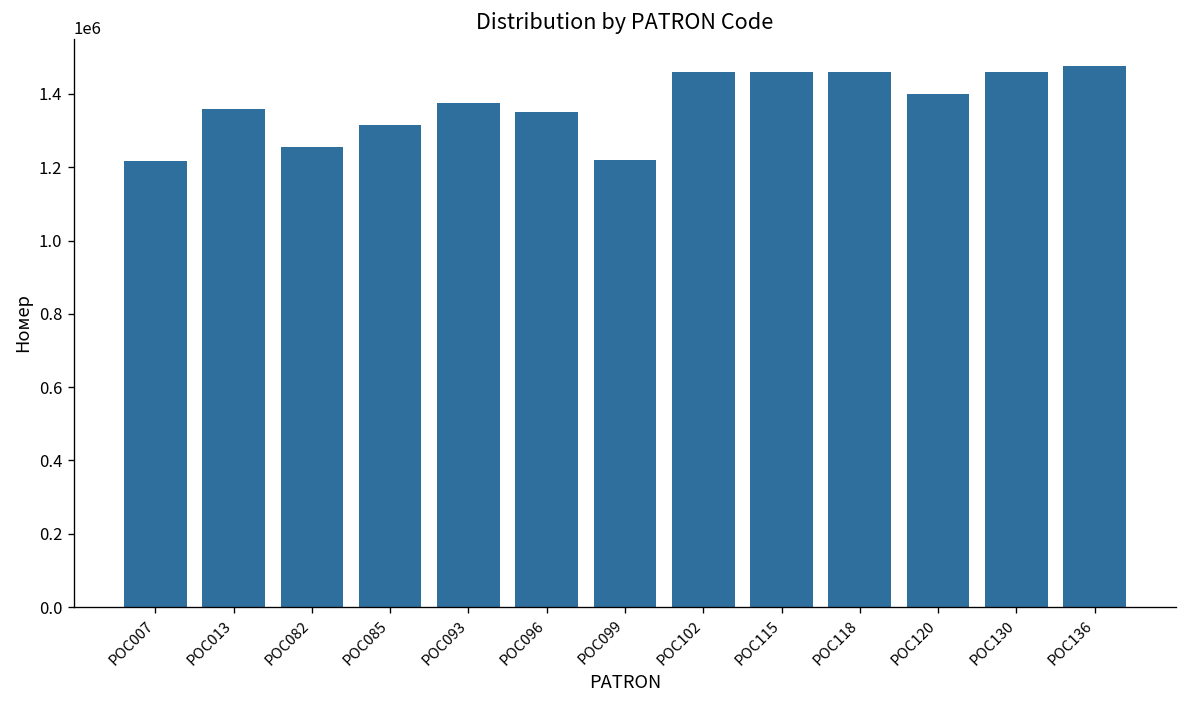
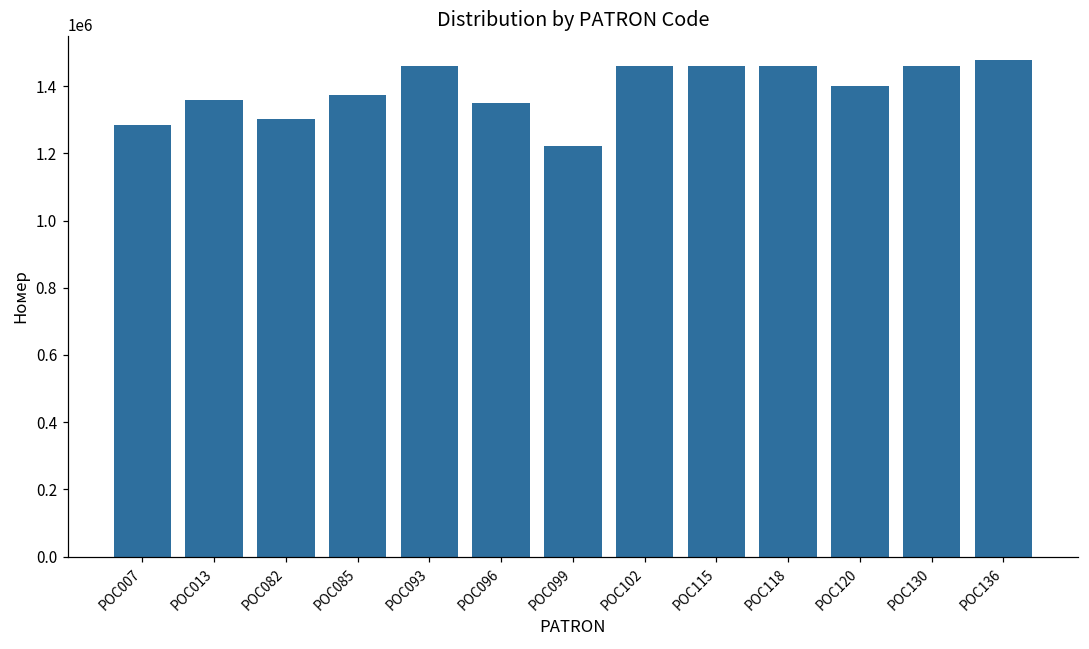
POC007: 1220000 -> 1290000
POC082: 1260000 -> 1300000
POC085: 1320000 -> 1370000
POC093: 1380000 -> 1460000
